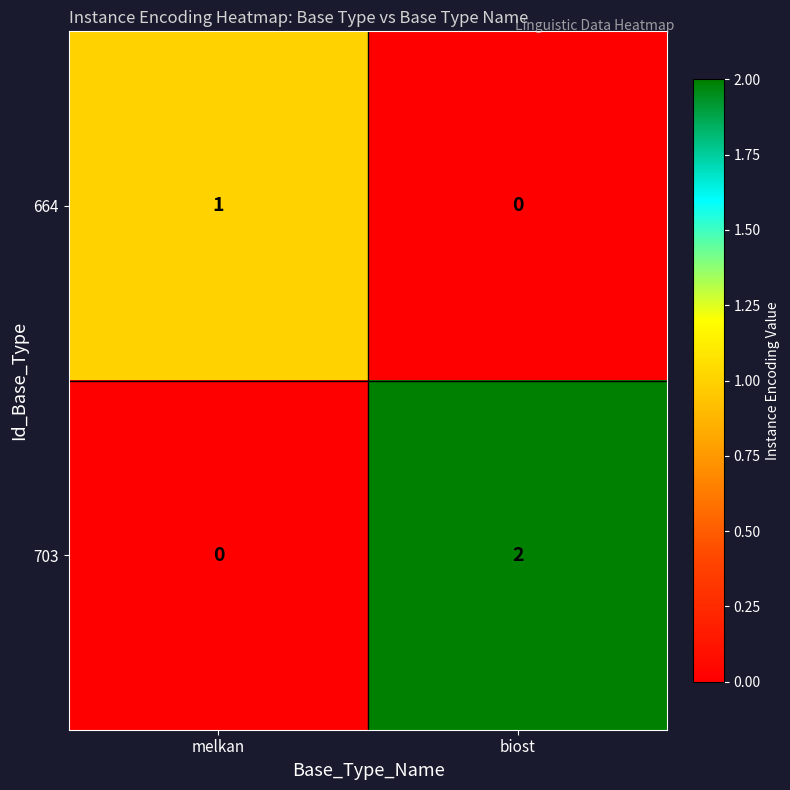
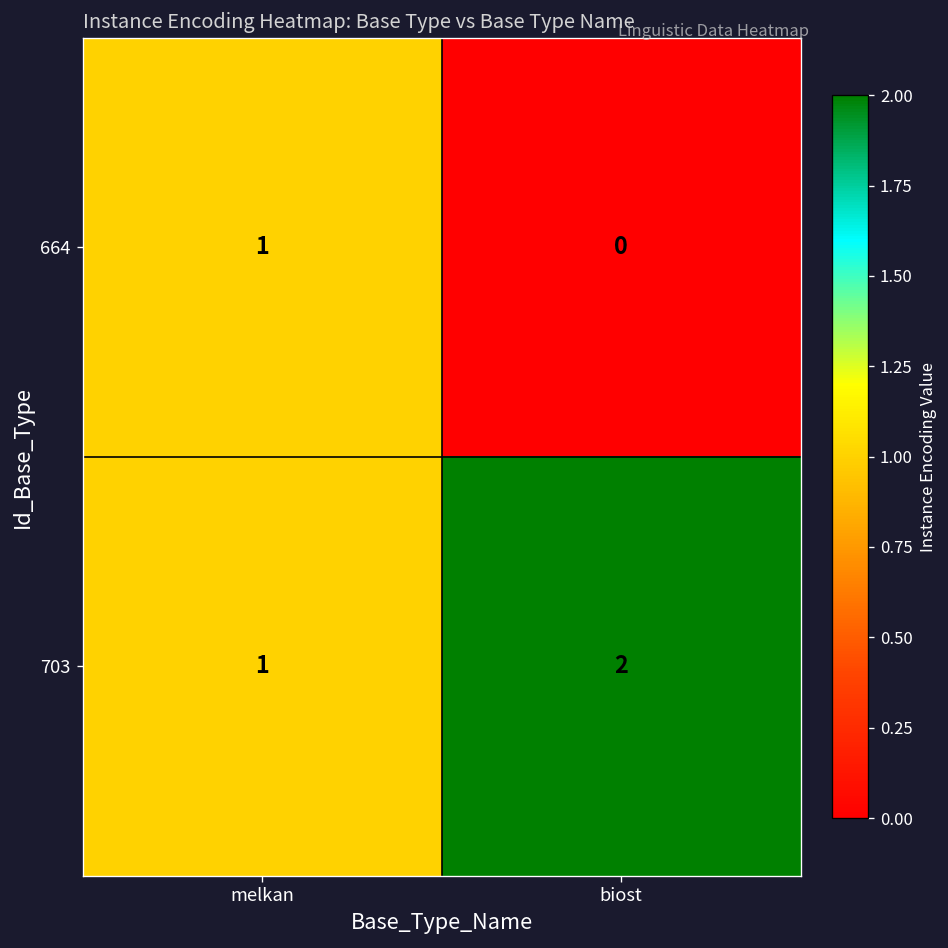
703, melkan: 0 -> 1
